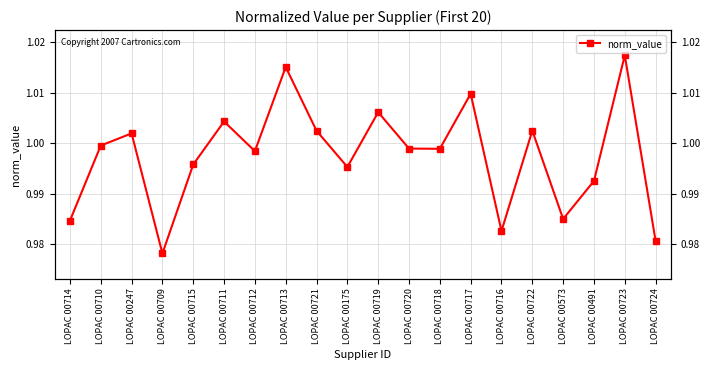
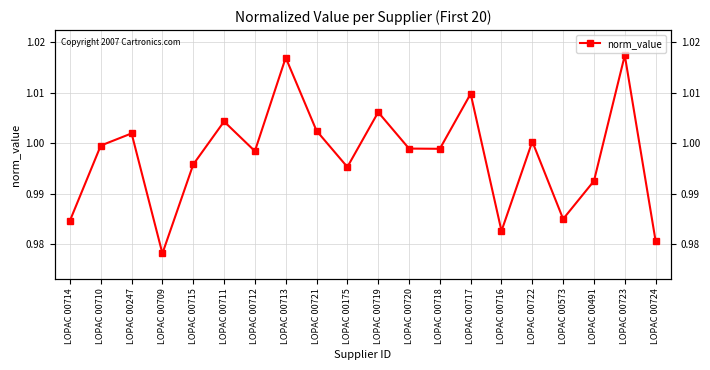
LOPAC 00713: 1.015 -> 1.017
LOPAC 00722: 1.002 -> 1.000
